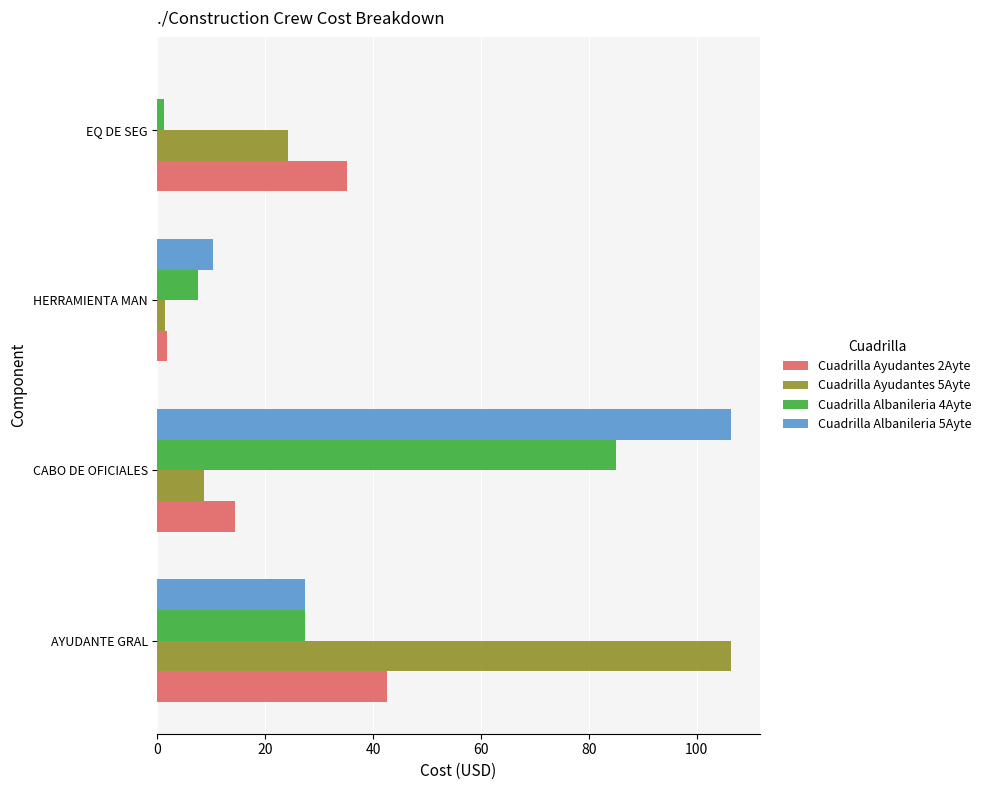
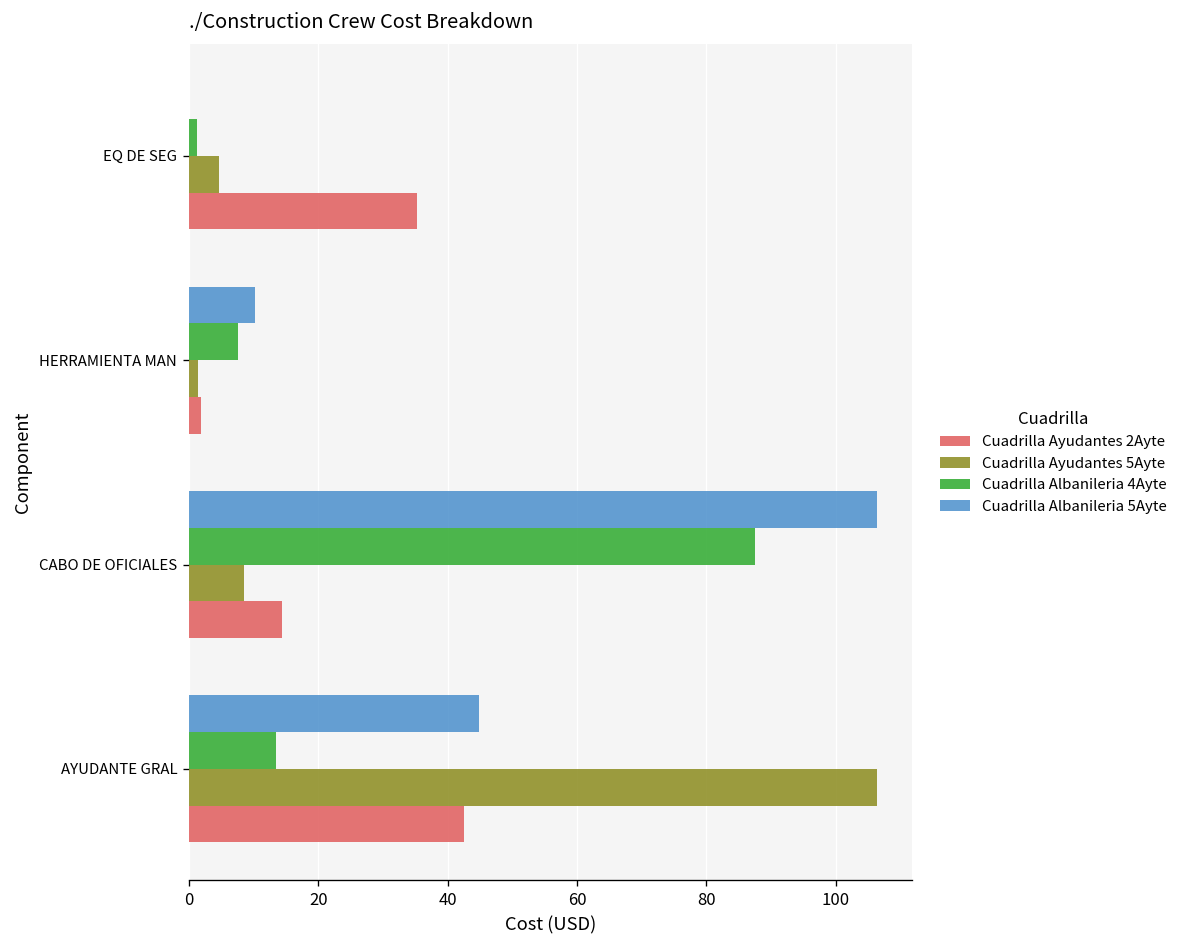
Cuadrilla Ayudantes 5Ayte, EQ DE SEG: 24 -> 5
Cuadrilla Albanileria 4Ayte, CABO DE OFICIALES: 85 -> 87
Cuadrilla Albanileria 5Ayte, AYUDANTE GRAL: 27 -> 45
Cuadrilla Albanileria 4Ayte, AYUDANTE GRAL: 27 -> 13
